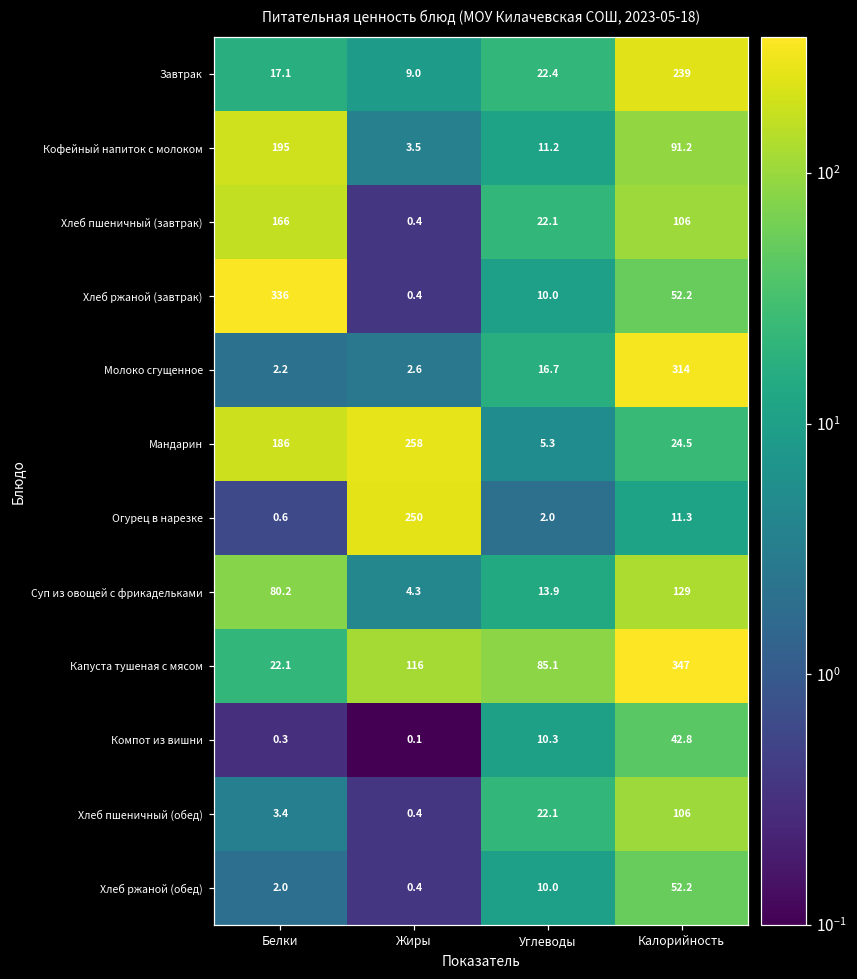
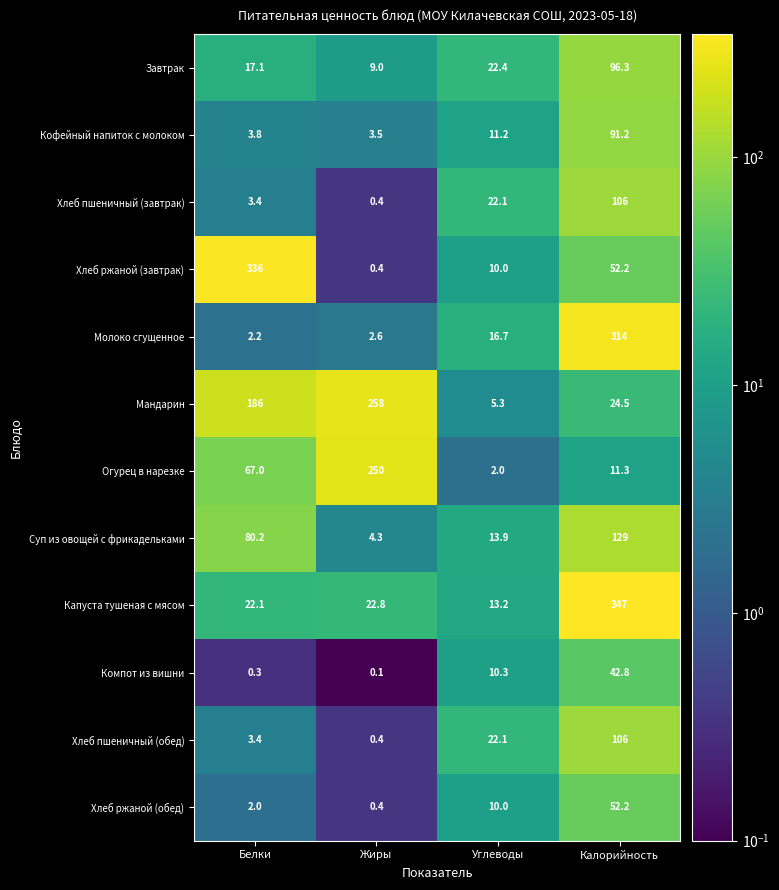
Завтрак, Калорийность: 239 -> 96.3
Кофейный напиток с молоком, Белки: 195 -> 3.8
Хлеб пшеничный (завтрак), Белки: 166 -> 3.4
Огурец в нарезке, Белки: 0.6 -> 67.0
Капуста тушеная с мясом, Жиры: 116 -> 22.8
Капуста тушеная с мясом, Углеводы: 85.1 -> 13.2
